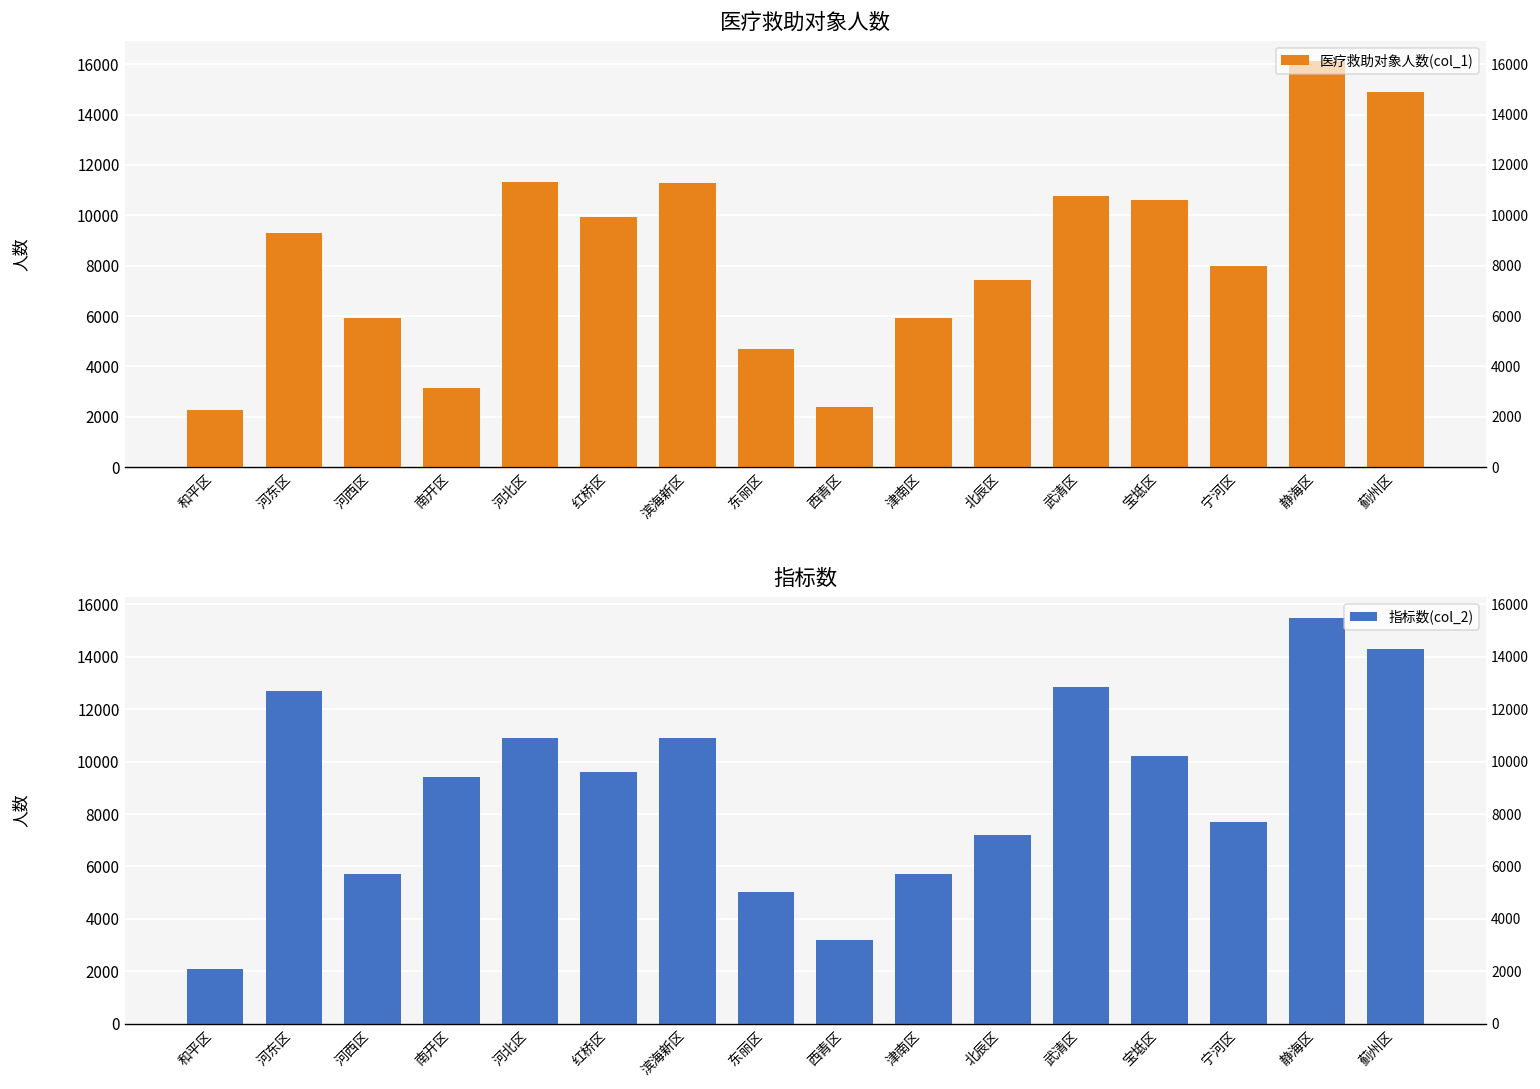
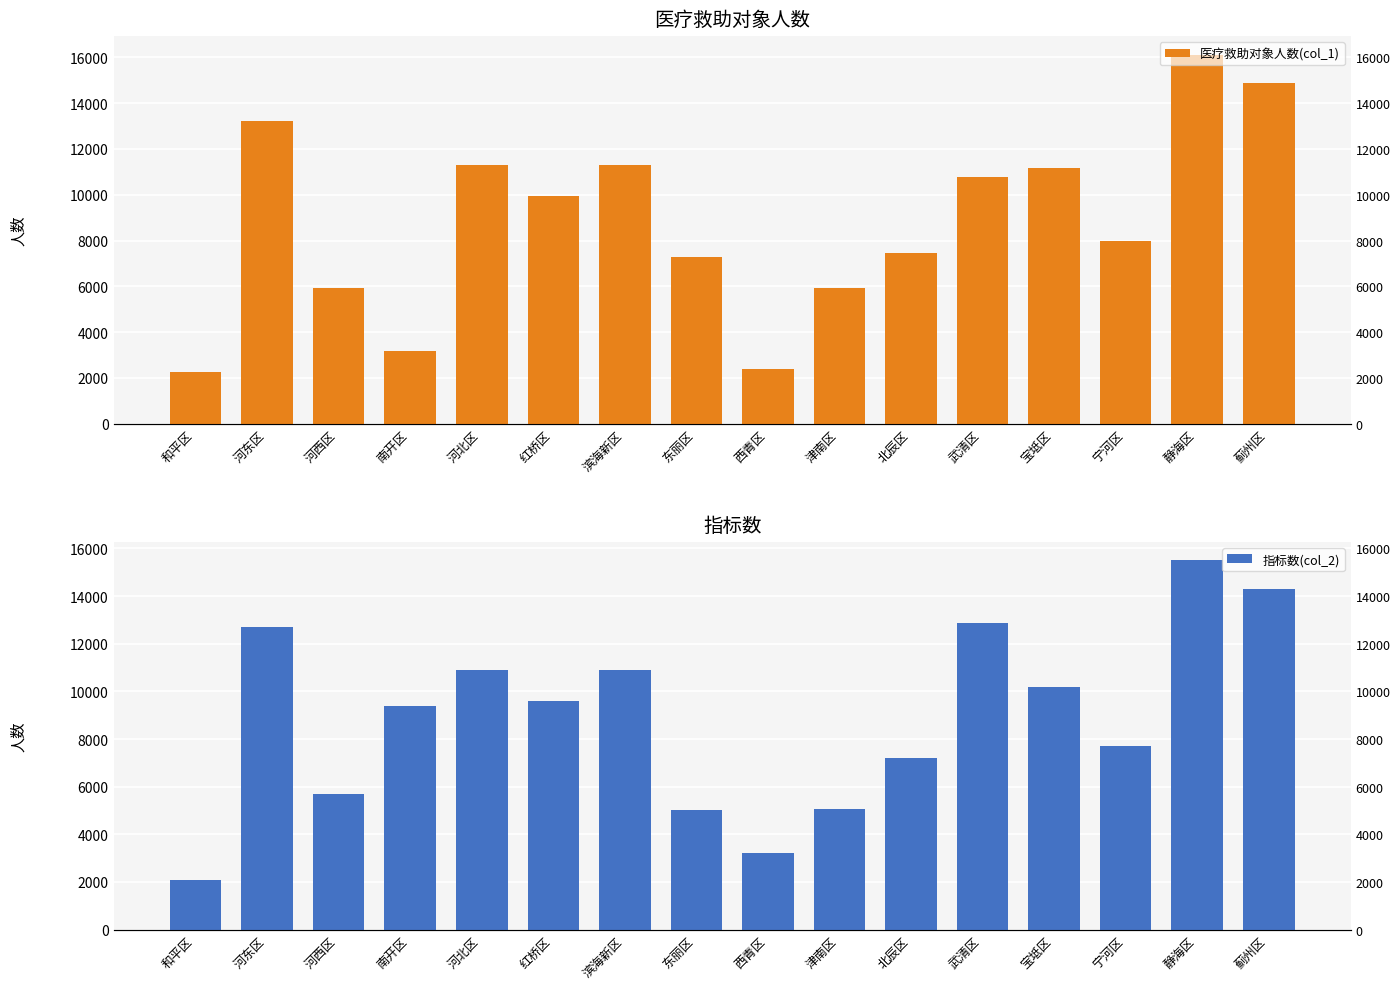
医疗救助对象人数, 河东区: 9300 -> 13200
医疗救助对象人数, 东丽区: 4700 -> 7300
医疗救助对象人数, 宝坻区: 10600 -> 11200
指标数, 津南区: 5700 -> 5100
